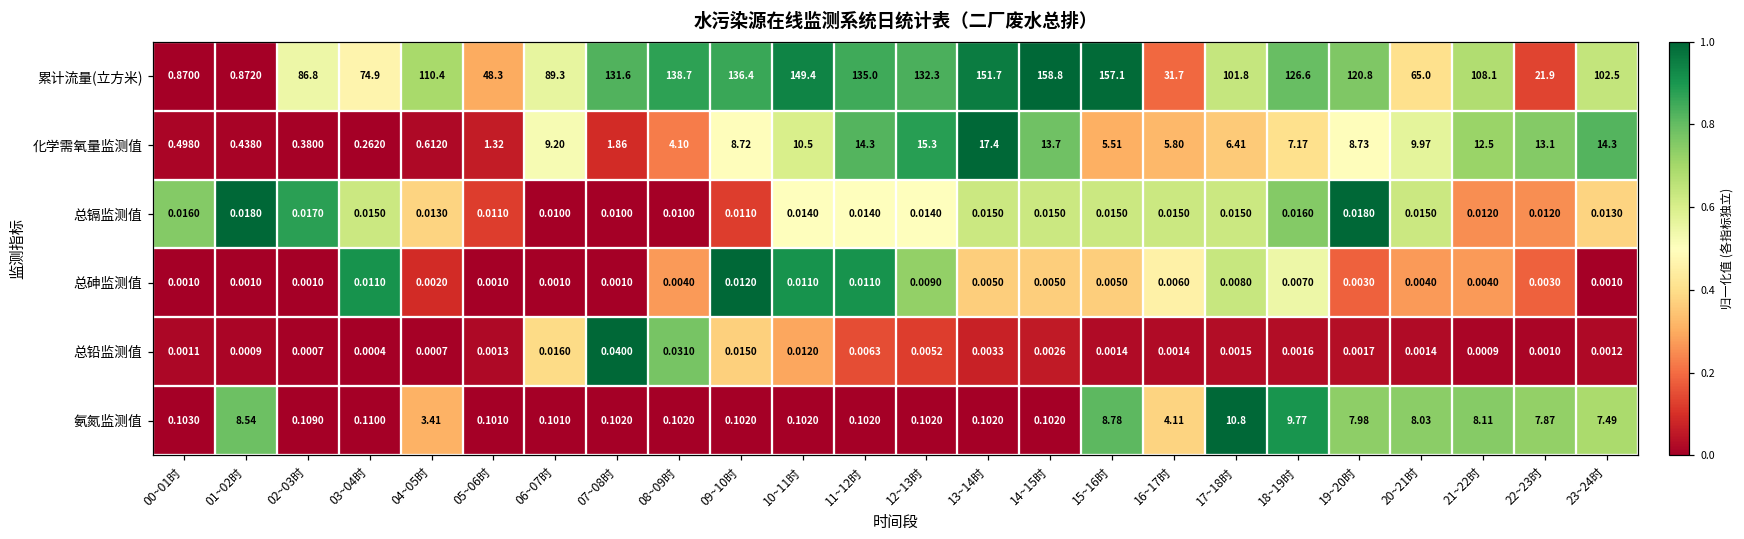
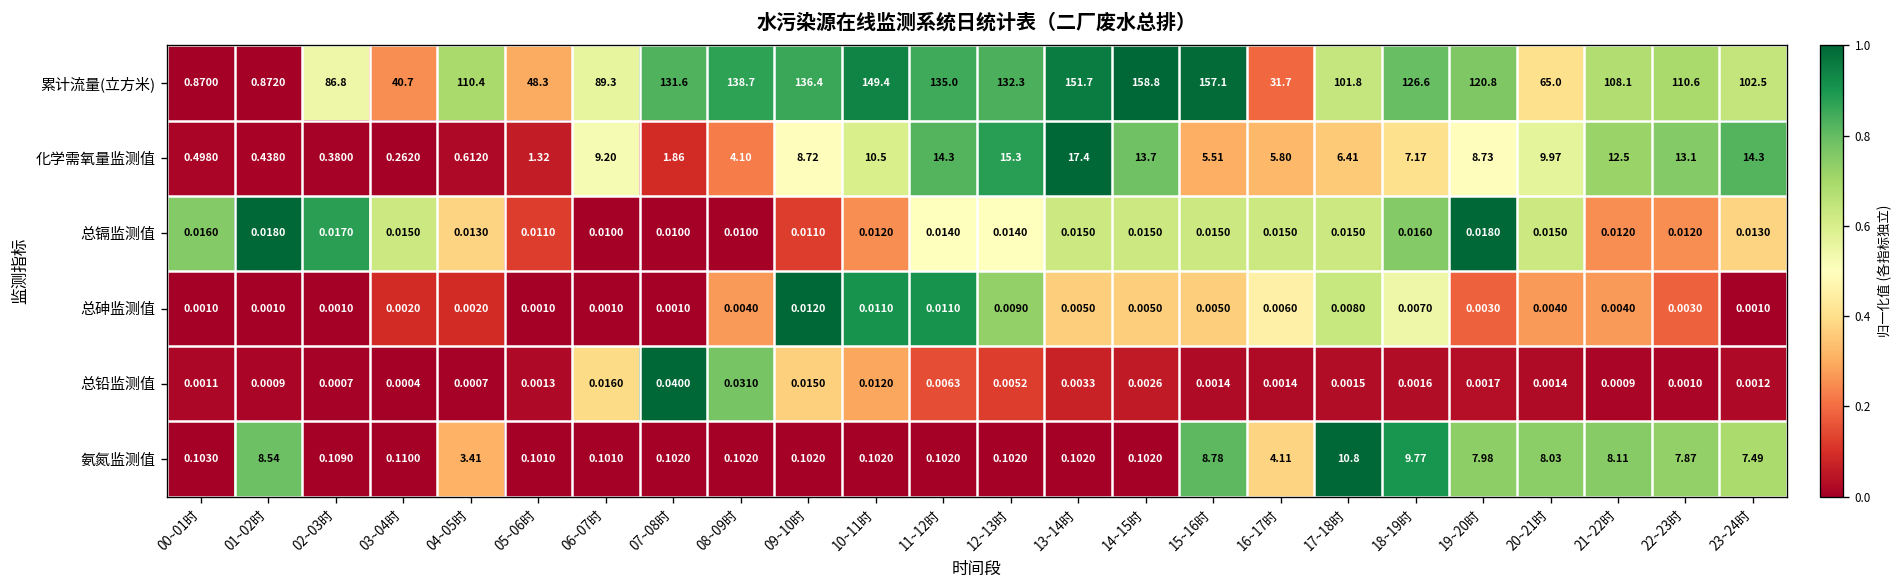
累计流量(立方米), 03~04时: 74.9 -> 40.7
累计流量(立方米), 22~23时: 21.9 -> 110.6
总镉监测值, 10~11时: 0.0140 -> 0.0120
总砷监测值, 03~04时: 0.0110 -> 0.0020
